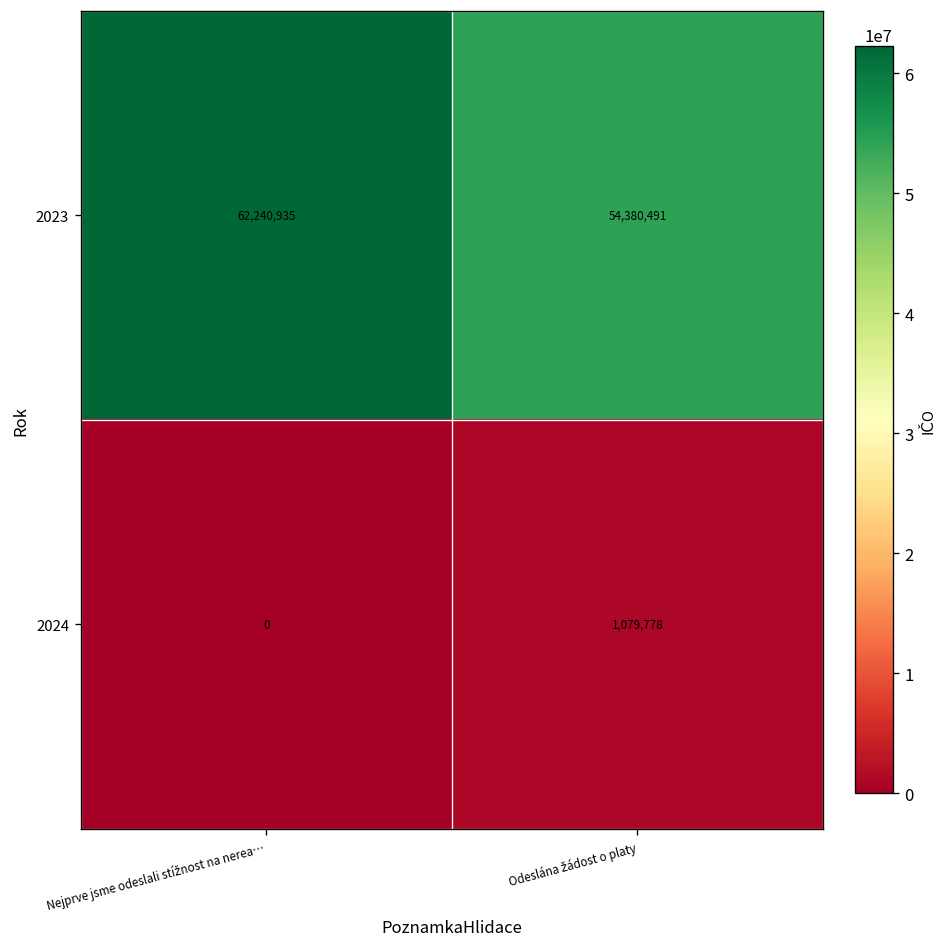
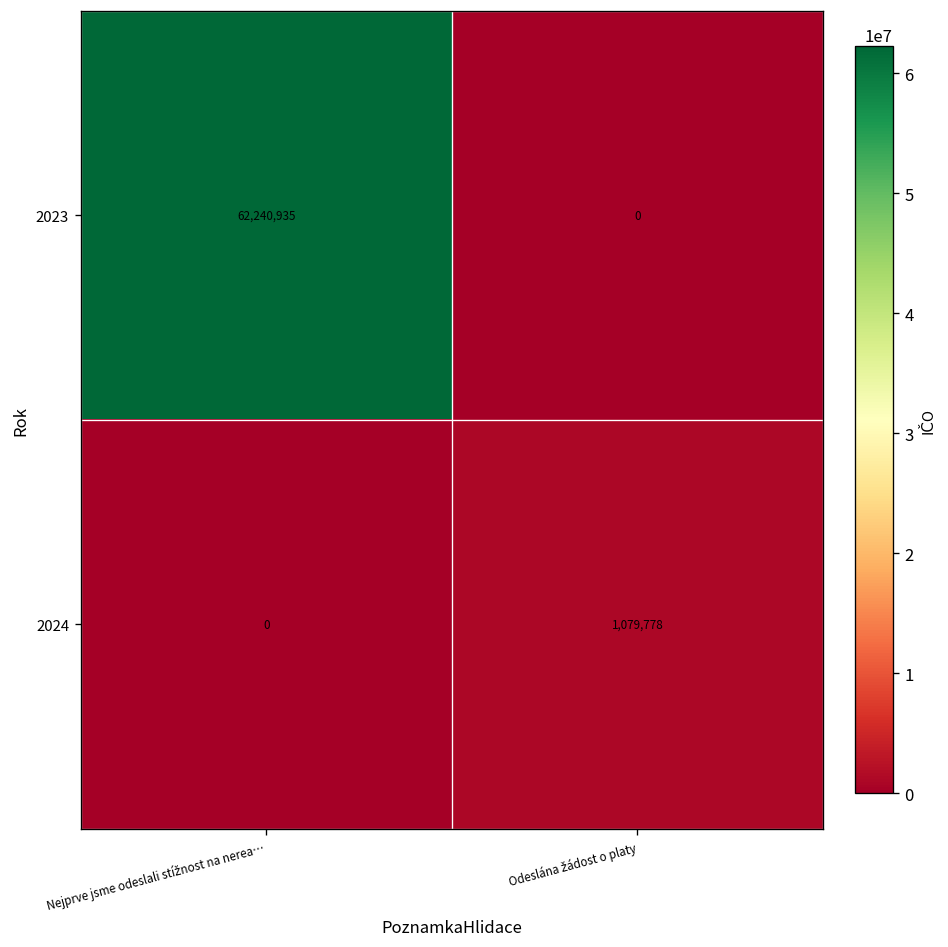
2023, Odeslána žádost o platy: 54,380,491 -> 0
